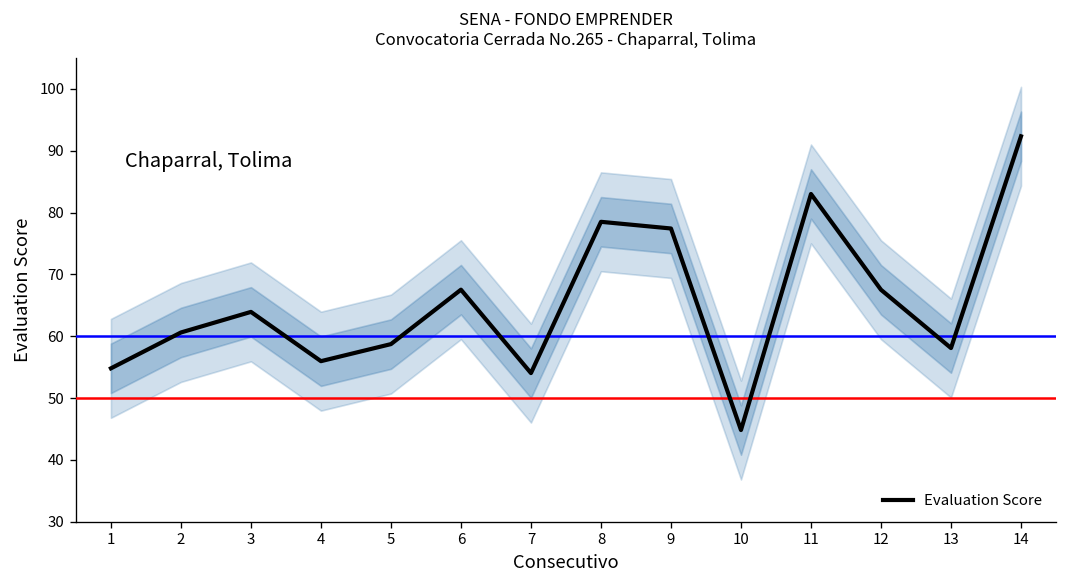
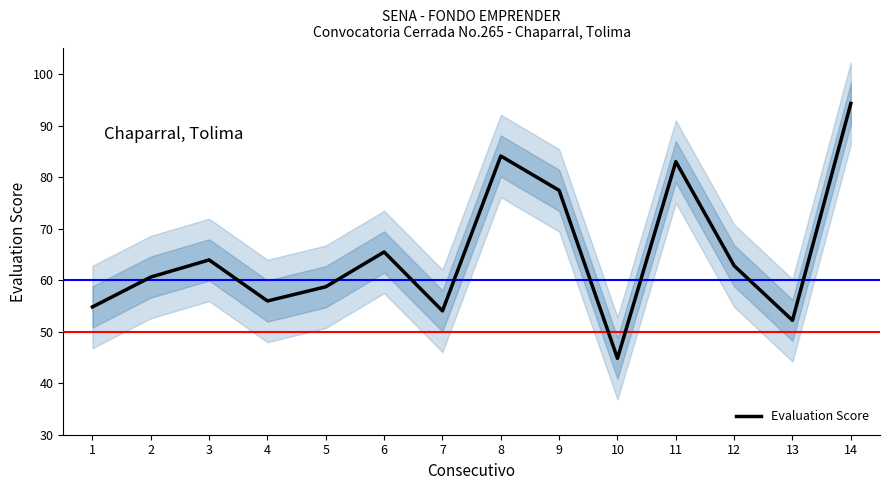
Evaluation Score, 6: 68 -> 65
Evaluation Score, 8: 79 -> 84
Evaluation Score, 12: 68 -> 63
Evaluation Score, 13: 58 -> 52
Evaluation Score, 14: 92 -> 94
